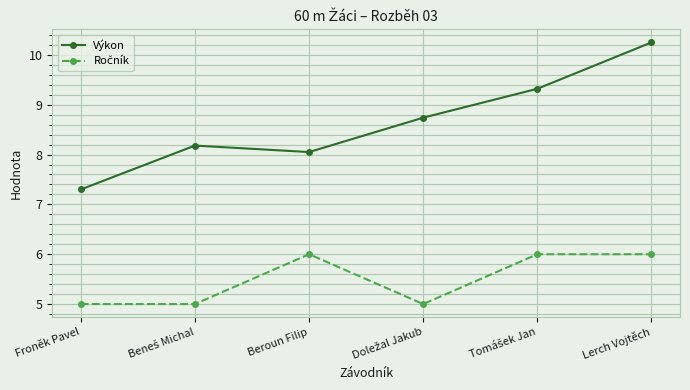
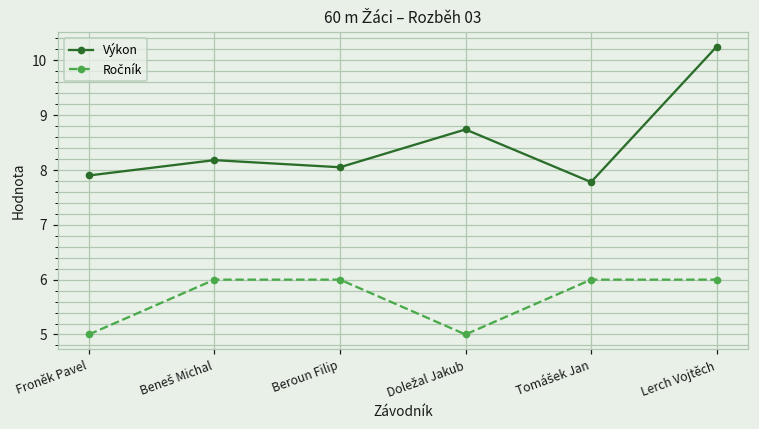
Výkon, Froněk Pavel: 7.3 -> 7.9
Ročník, Beneš Michal: 5 -> 6
Výkon, Tomášek Jan: 9.3 -> 7.8
